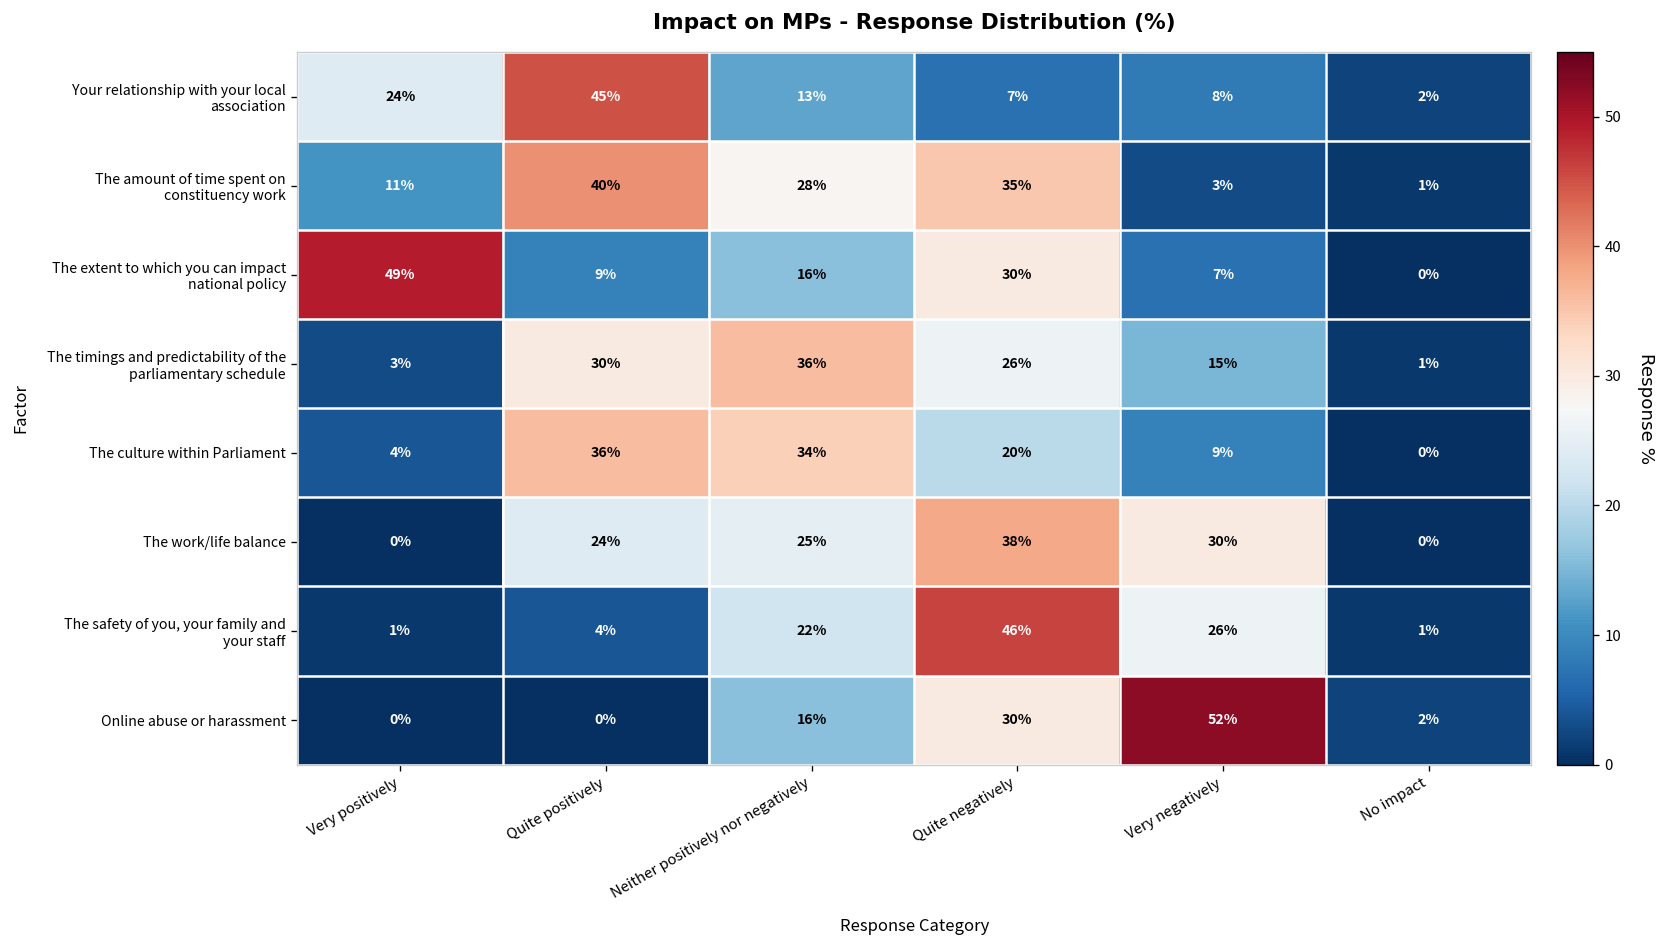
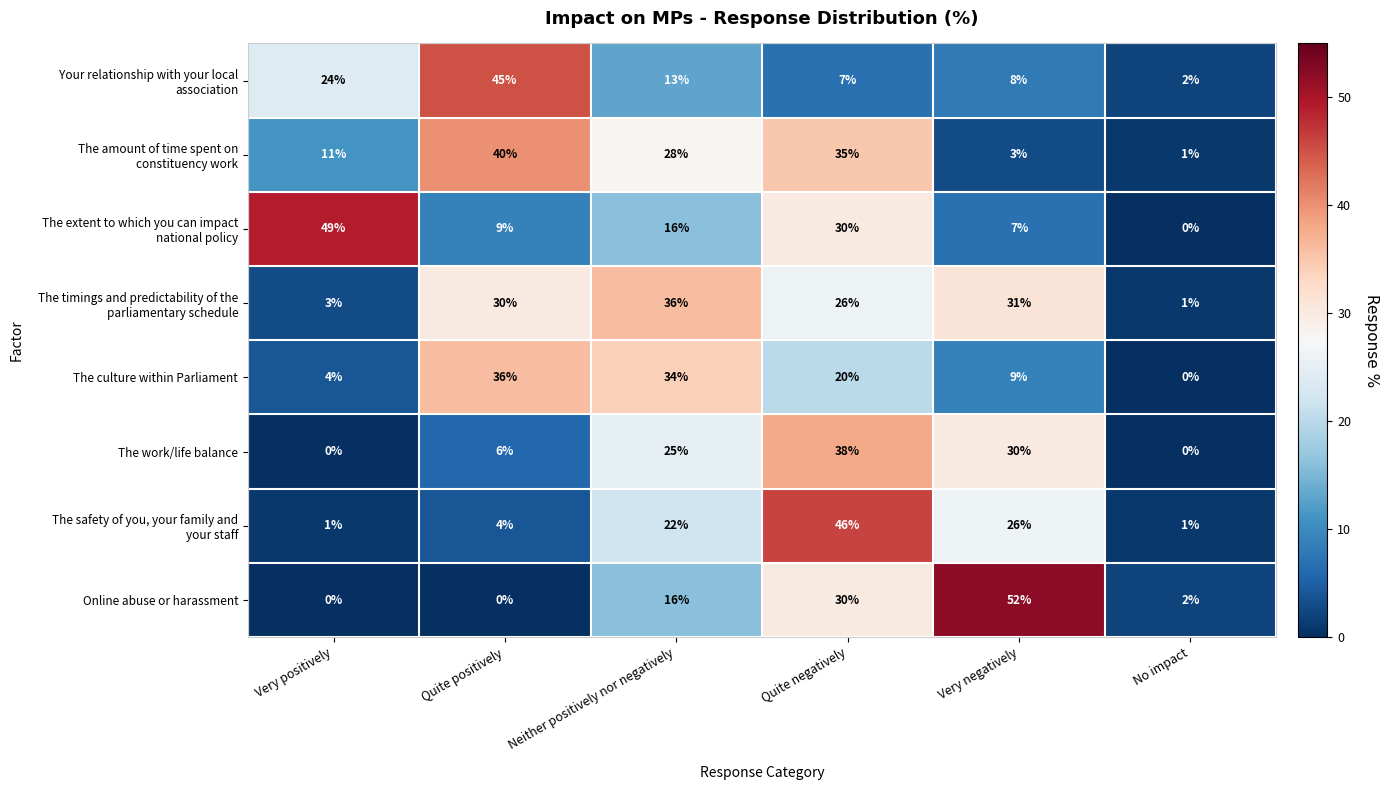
The timings and predictability of the parliamentary schedule, Very negatively: 15% -> 31%
The work/life balance, Quite positively: 24% -> 6%
